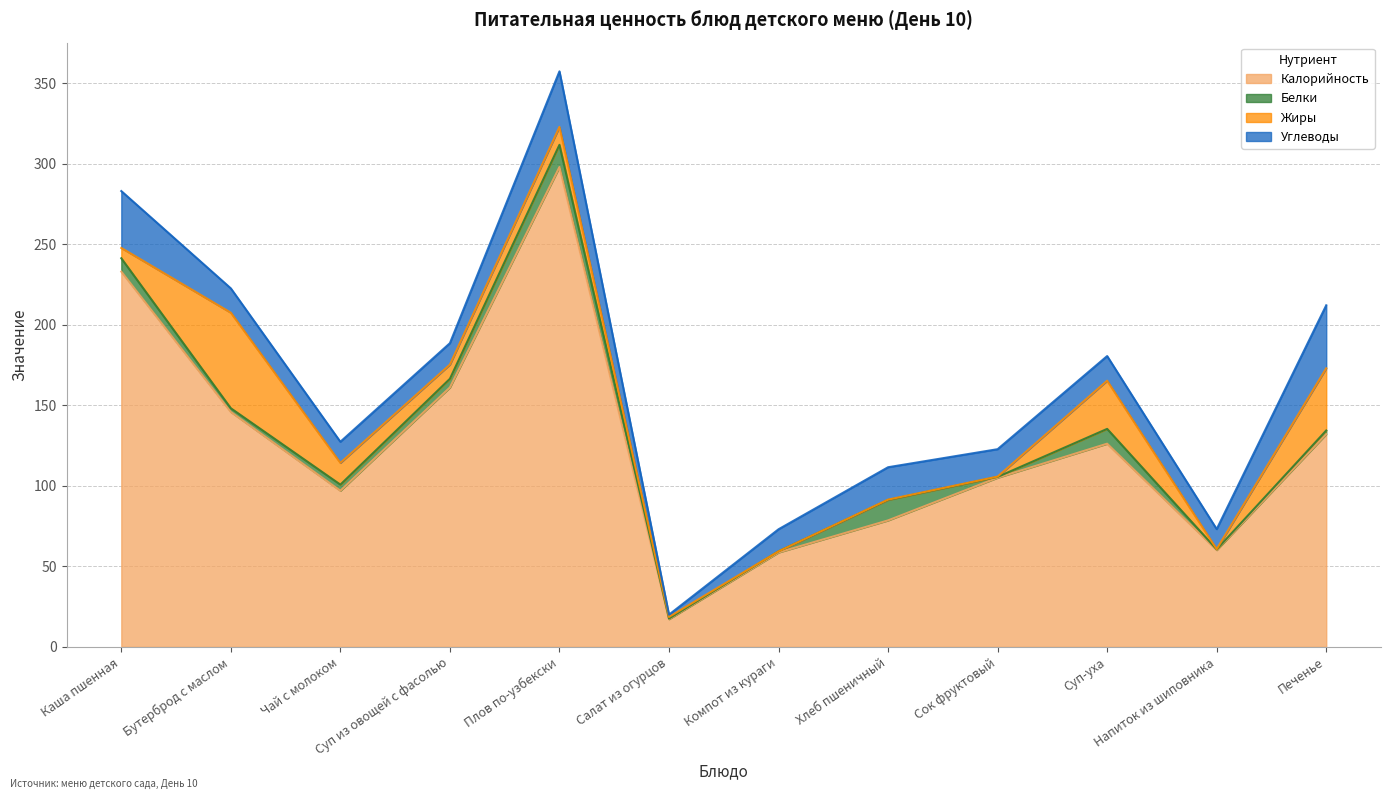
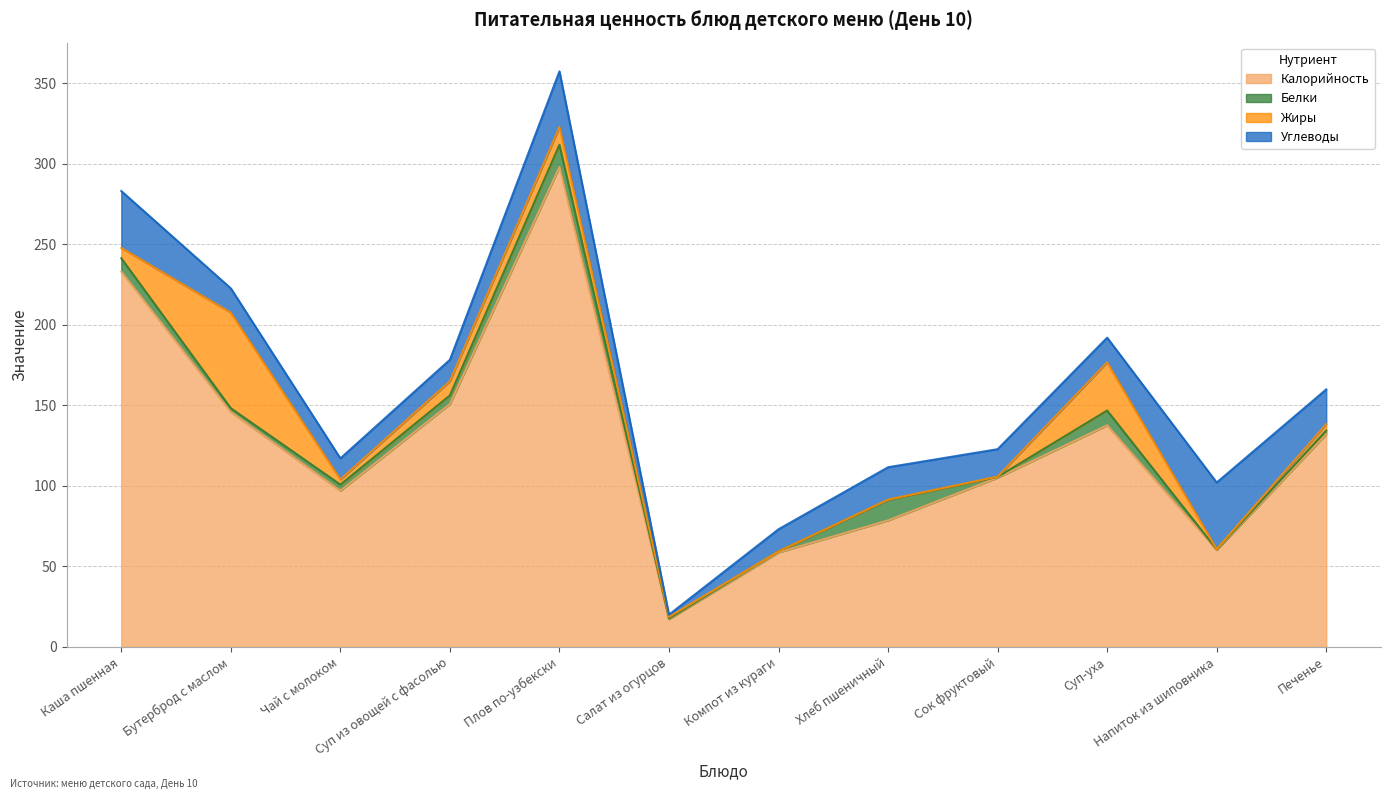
Жиры, Чай с молоком: 14 -> 3
Калорийность, Суп из овощей с фасолью: 161 -> 151
Калорийность, Суп-уха: 126 -> 138
Углеводы, Напиток из шиповника: 12 -> 41
Жиры, Печенье: 39 -> 4
Углеводы, Печенье: 39 -> 22
